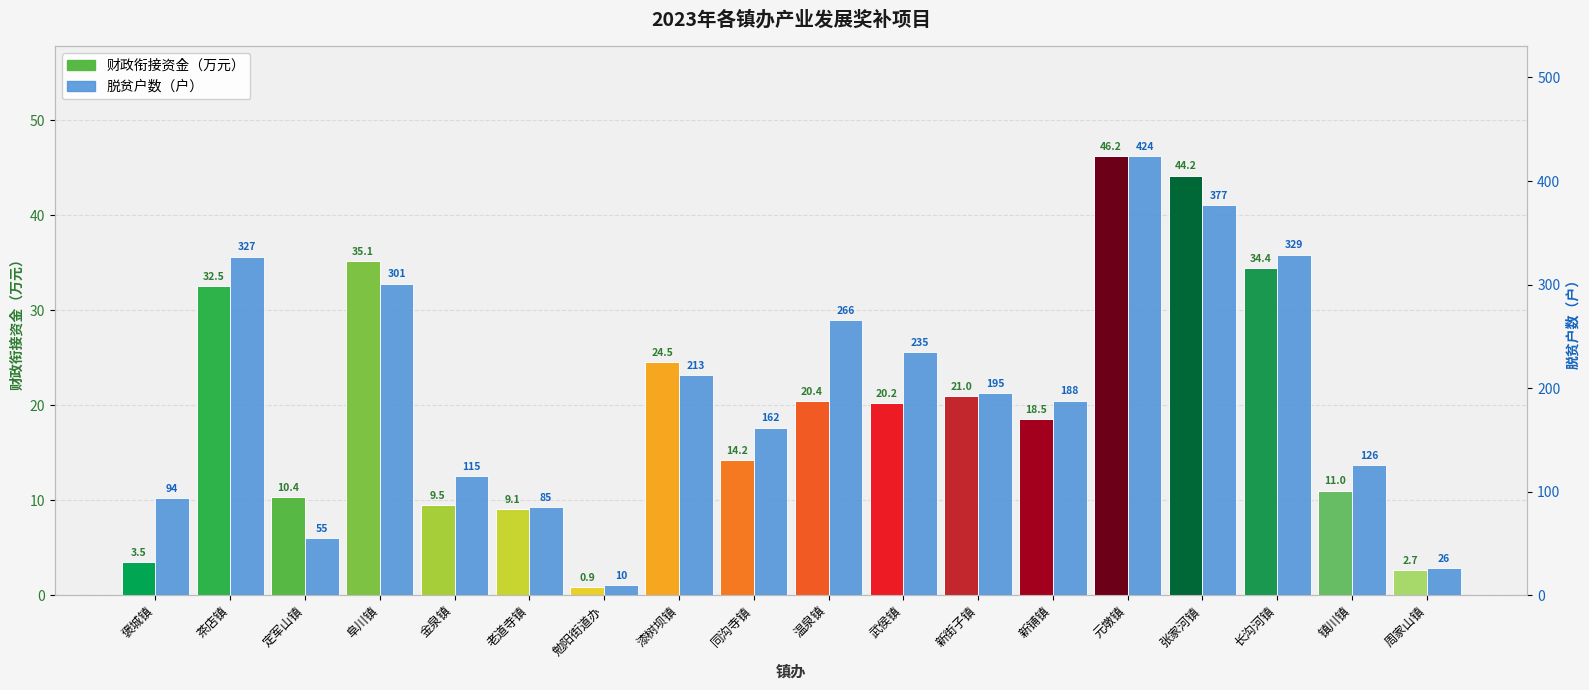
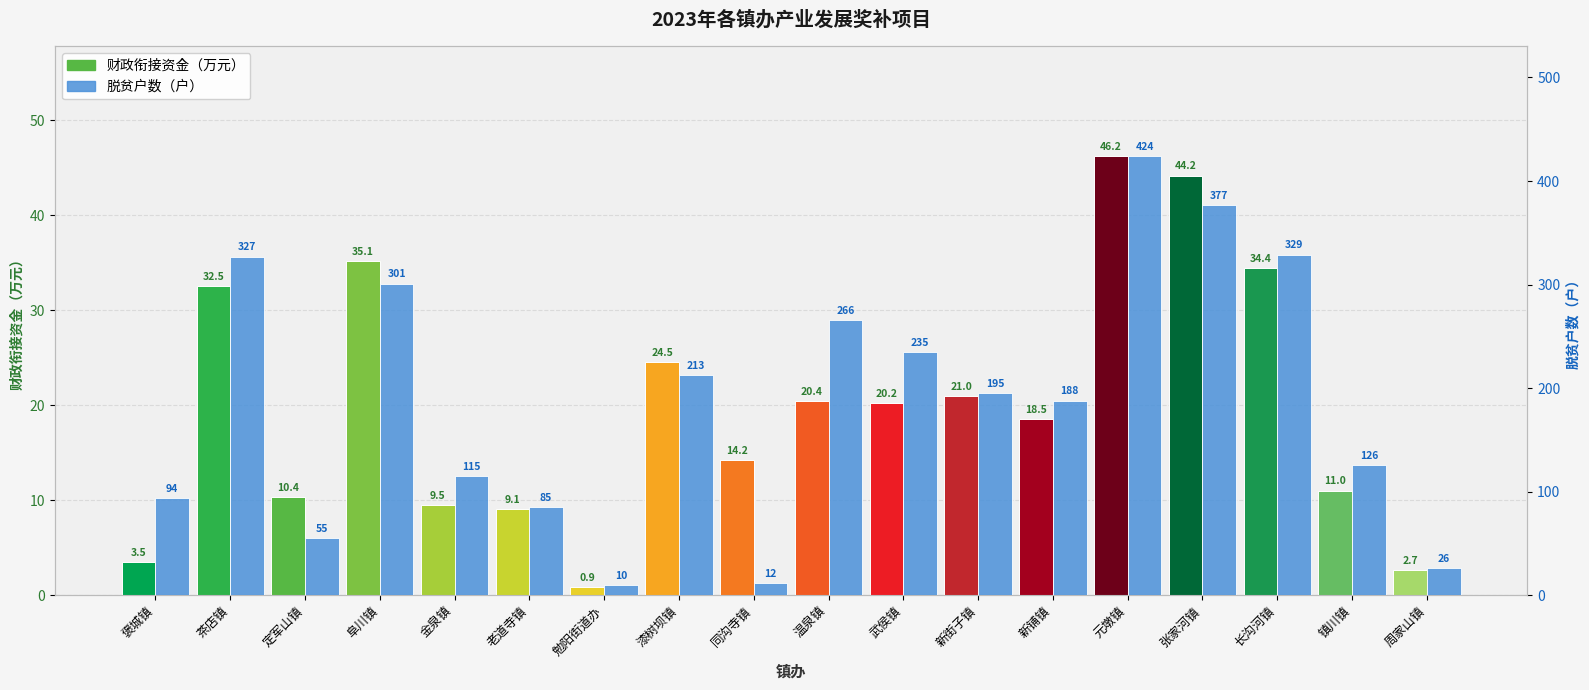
脱贫户数（户）, 同沟寺镇: 162 -> 12
